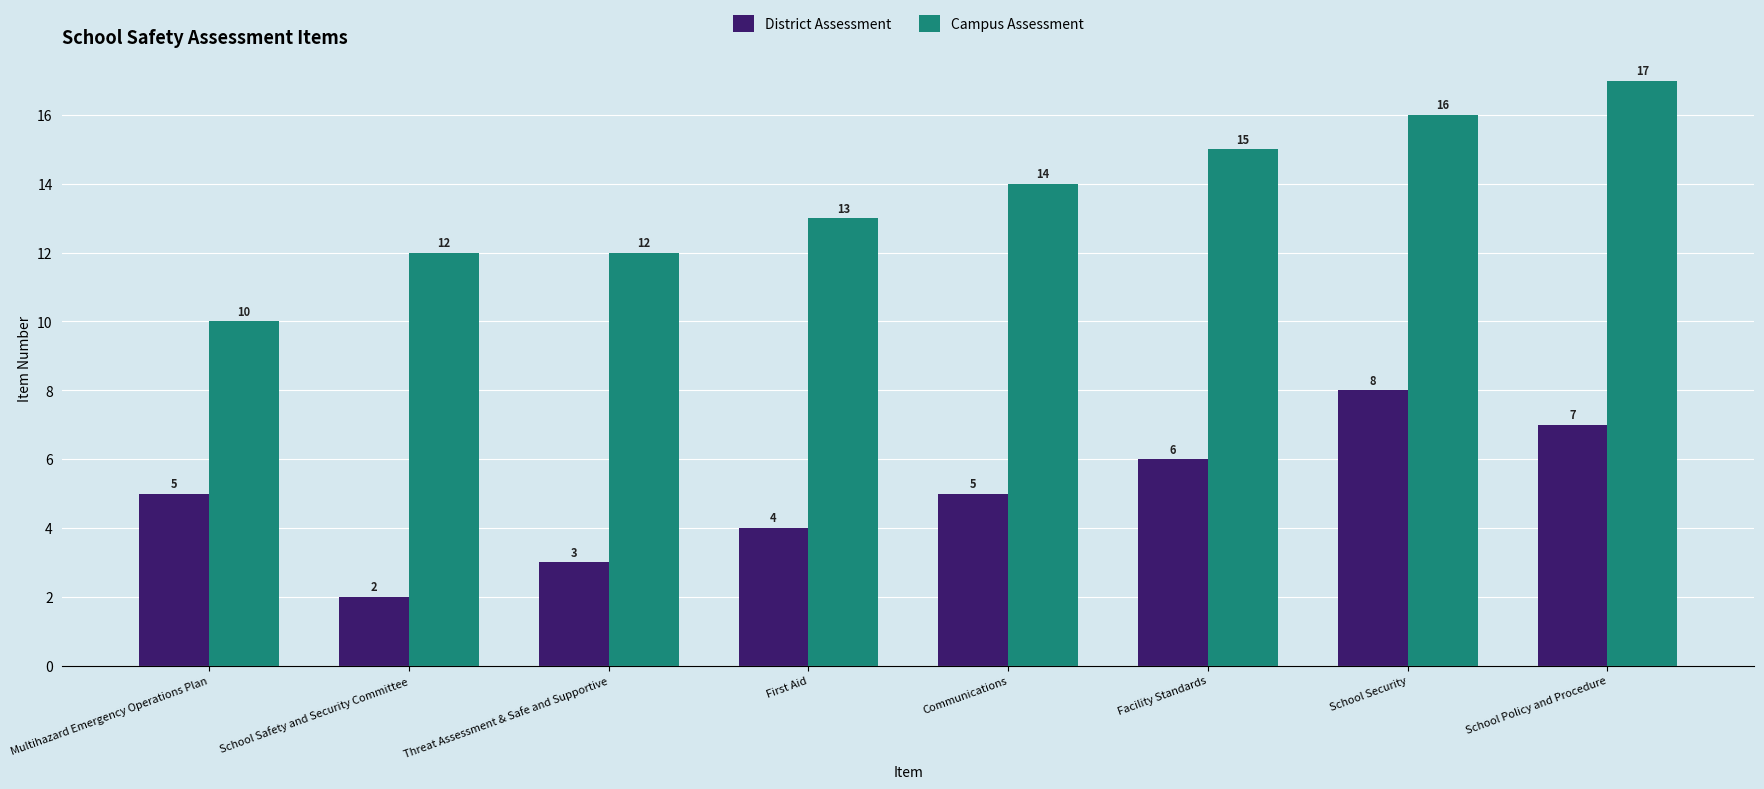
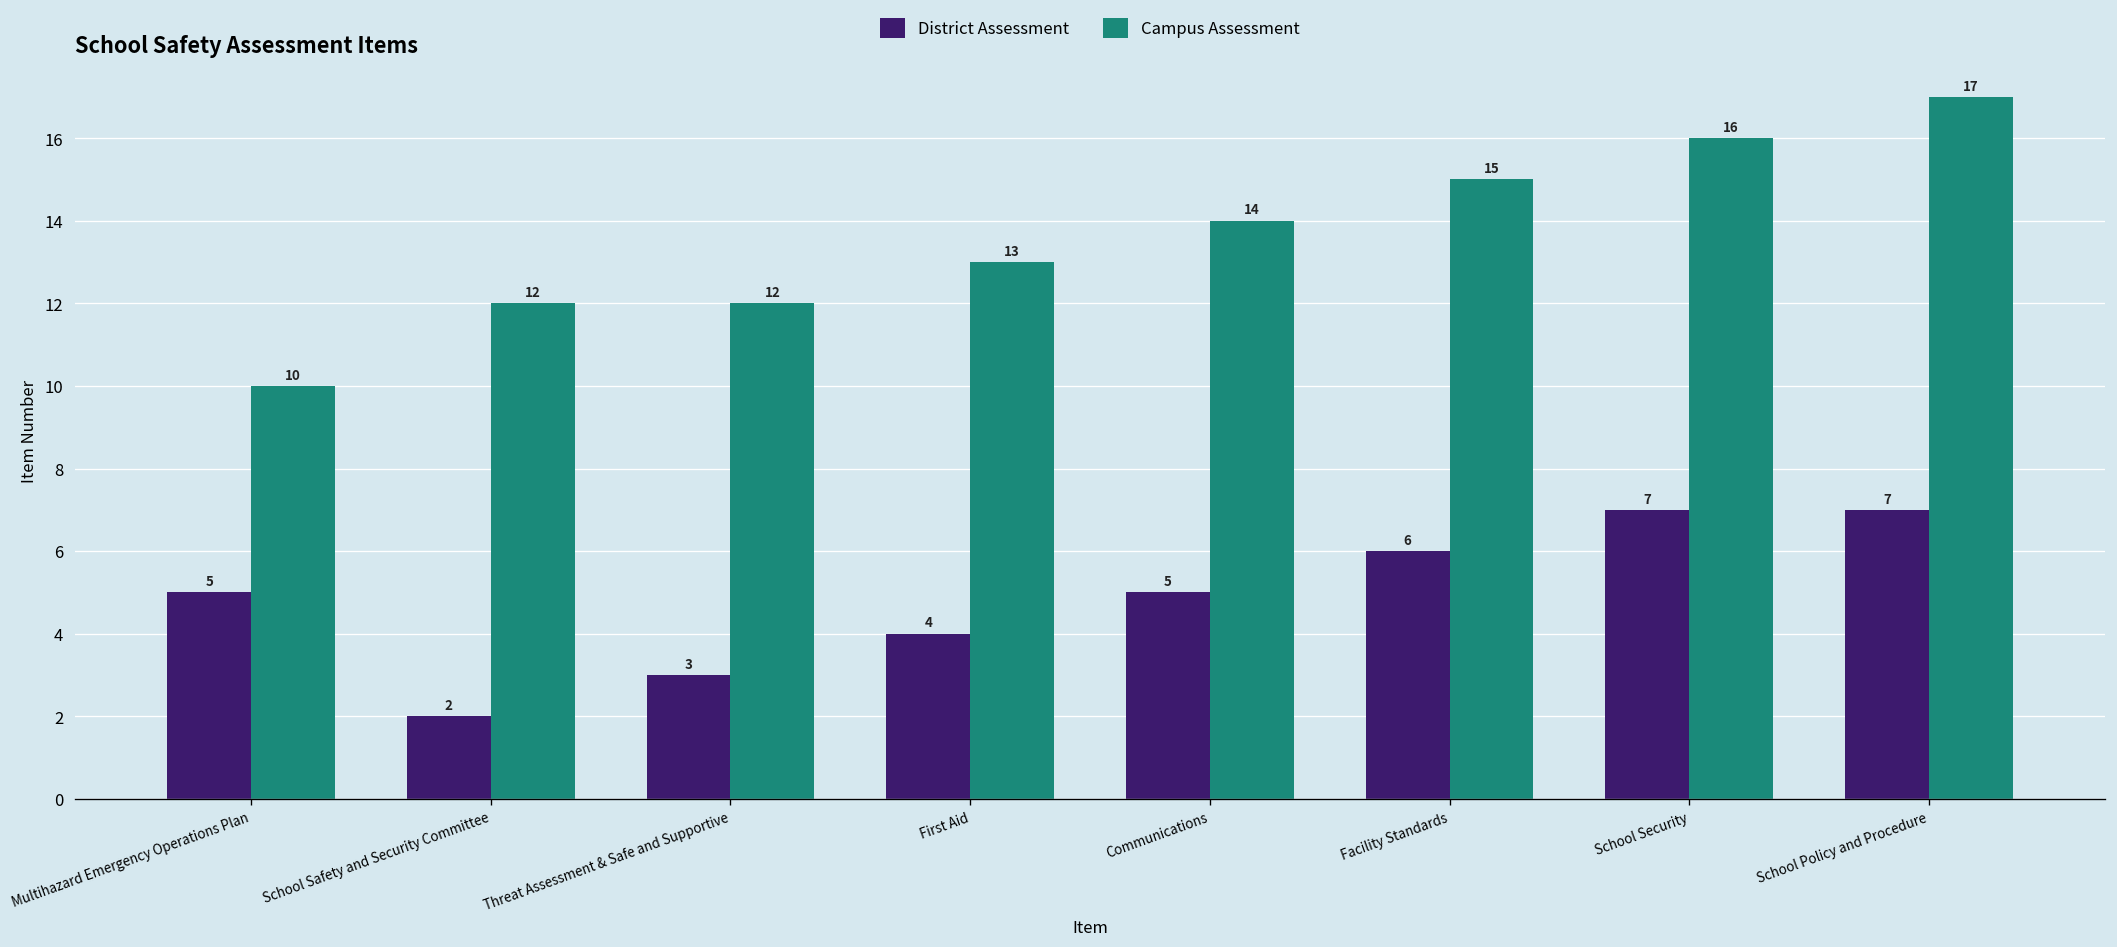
District Assessment, School Security: 8 -> 7
